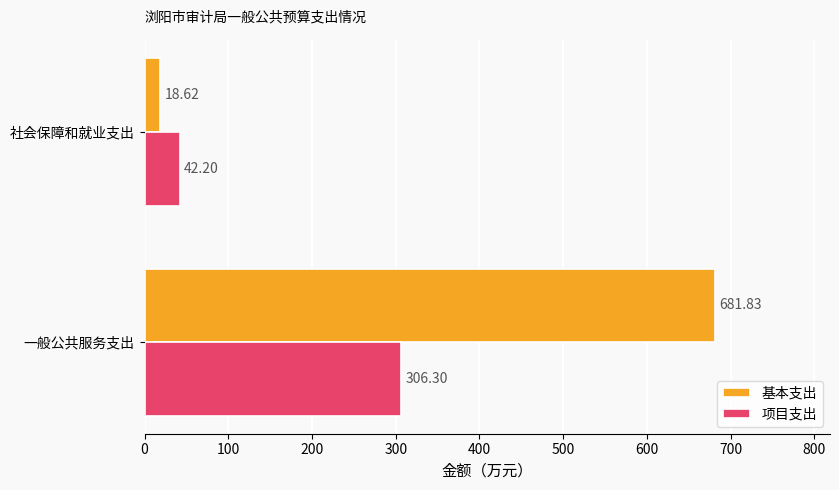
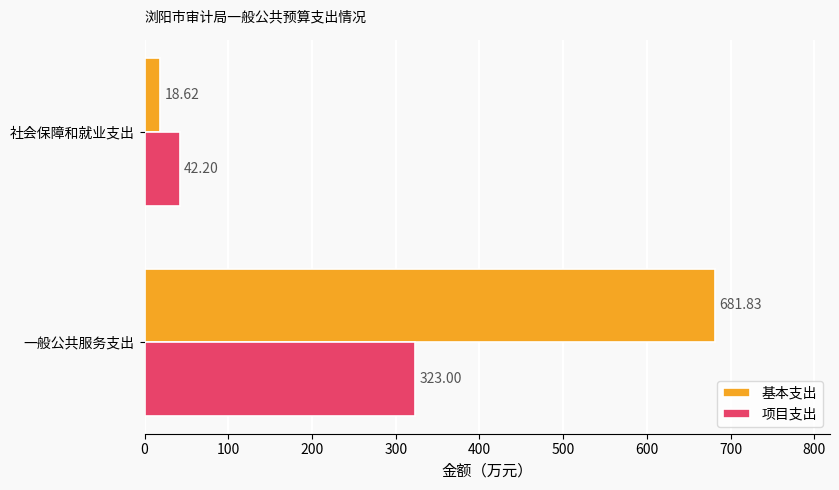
项目支出, 一般公共服务支出: 306.30 -> 323.00
